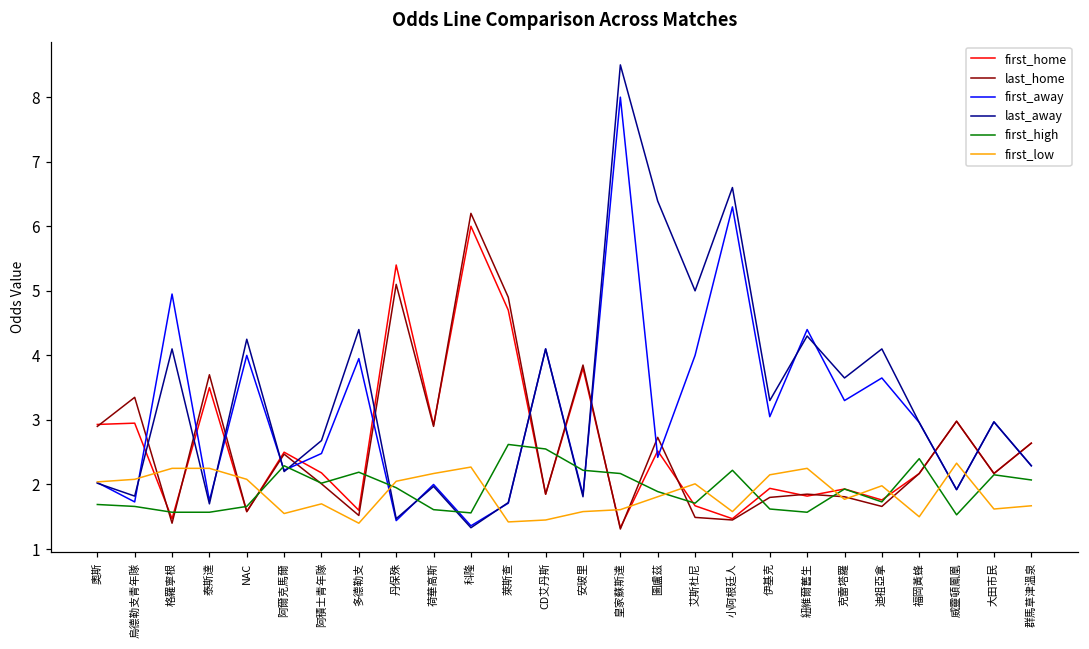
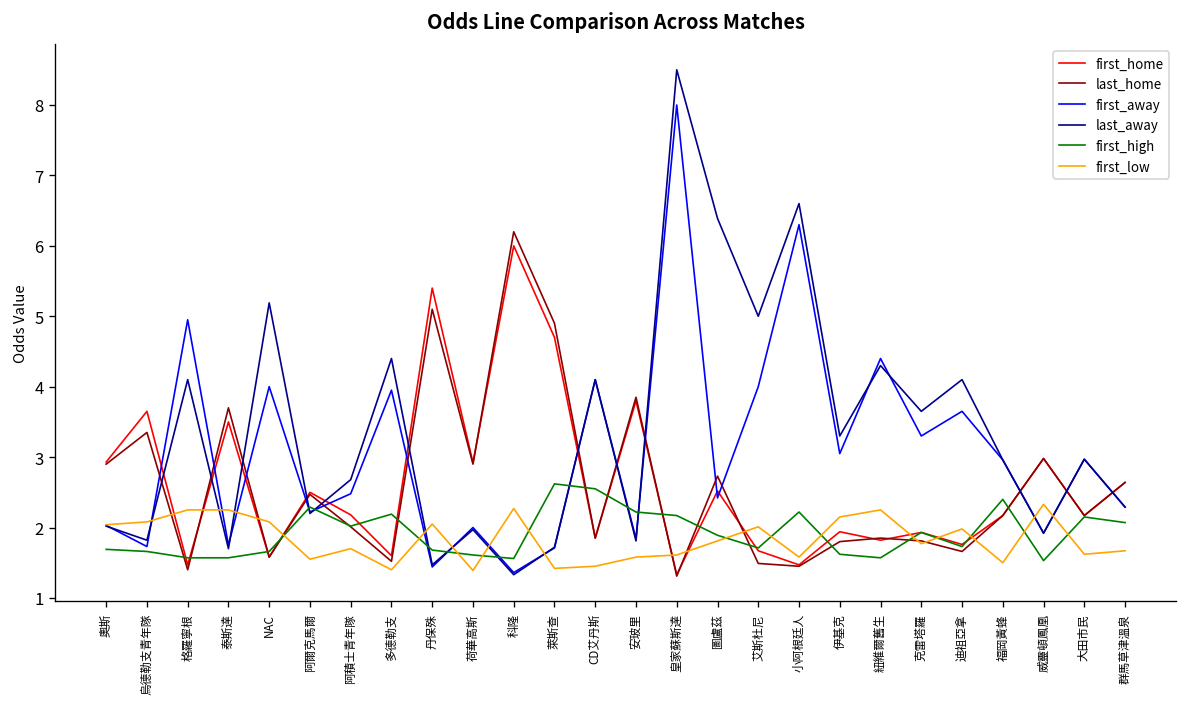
first_home, 烏德勒支青年隊: 3.0 -> 3.7
last_away, NAC: 4.3 -> 5.2
first_high, 丹保殊: 2.0 -> 1.7
first_low, 荷華高斯: 2.2 -> 1.4
